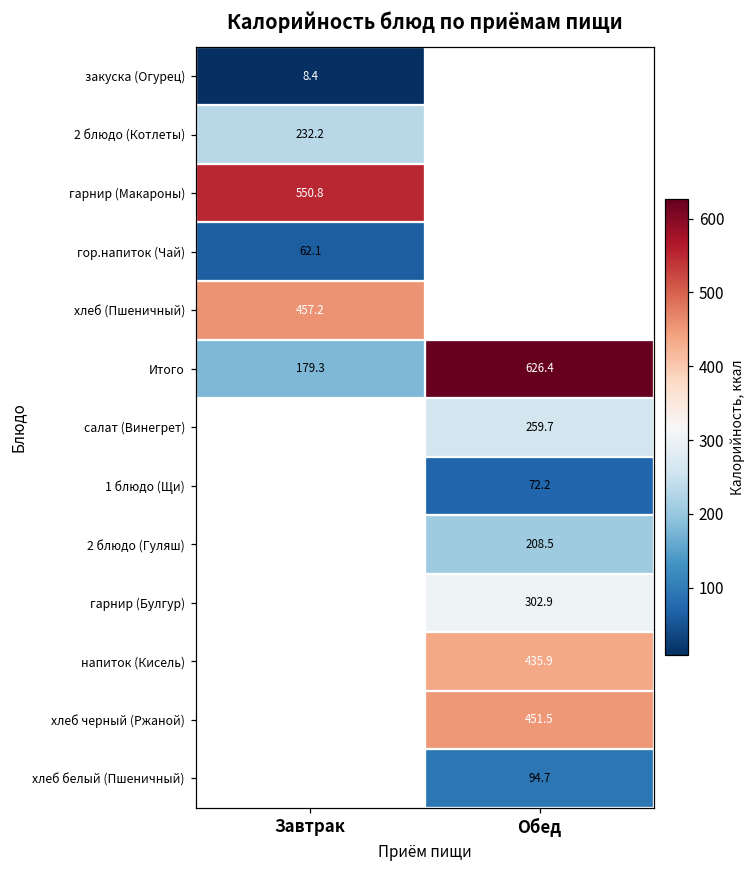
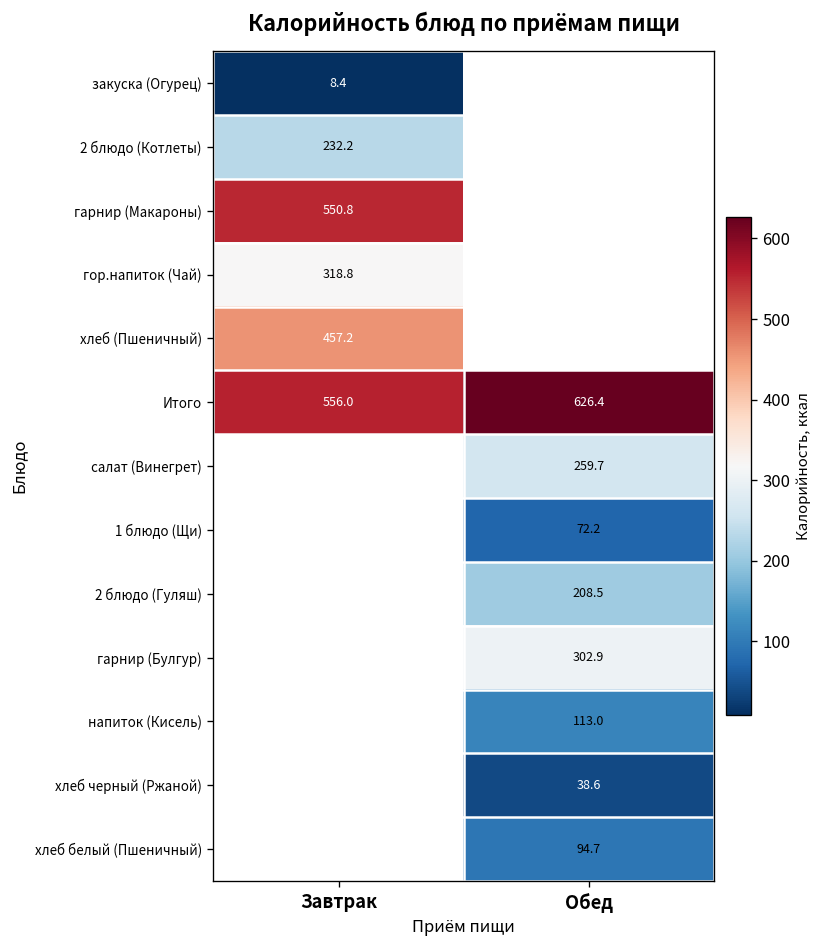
гор.напиток (Чай), Завтрак: 62.1 -> 318.8
Итого, Завтрак: 179.3 -> 556.0
напиток (Кисель), Обед: 435.9 -> 113.0
хлеб черный (Ржаной), Обед: 451.5 -> 38.6
